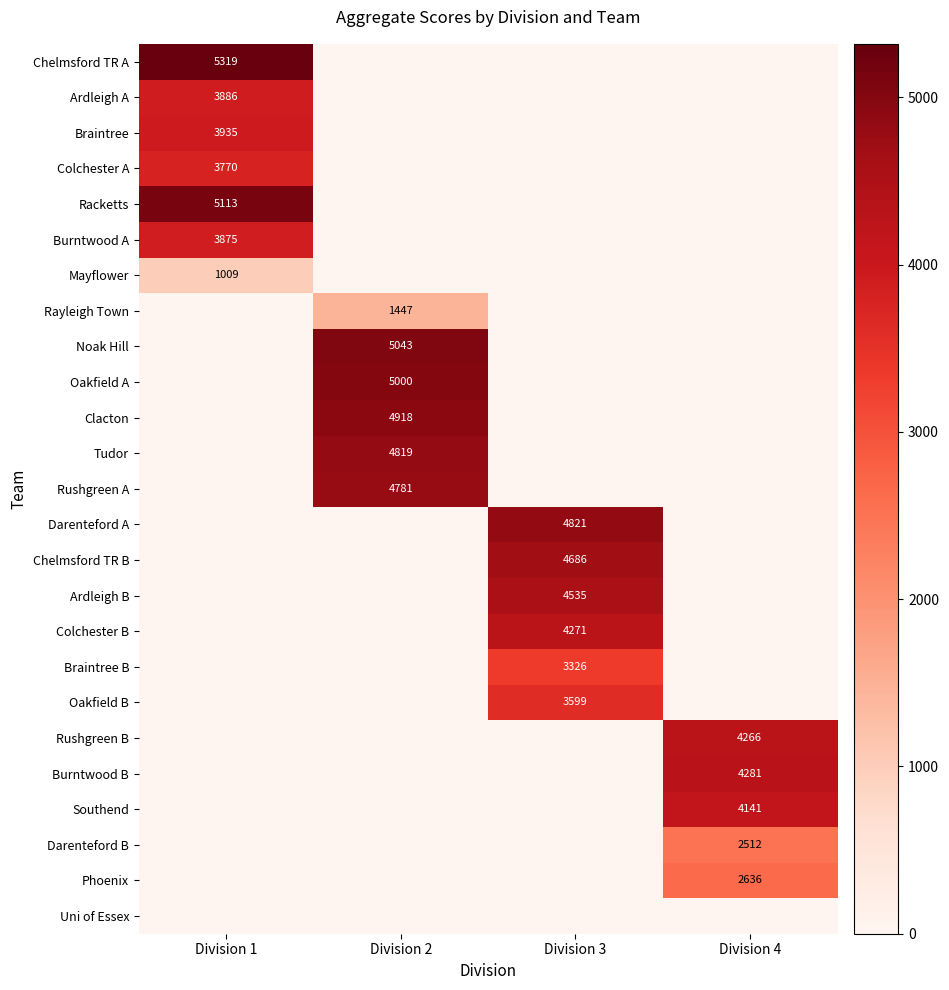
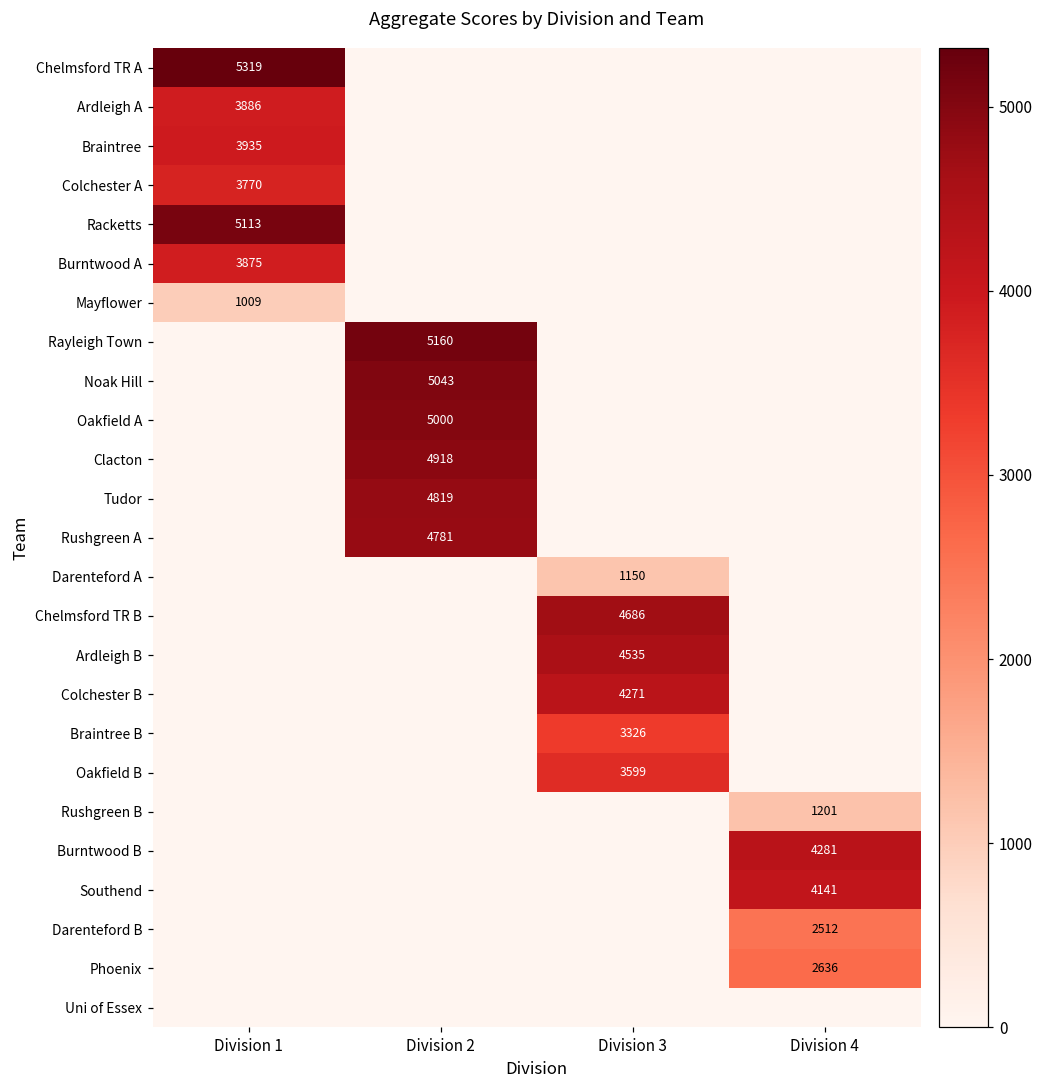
Rayleigh Town, Division 2: 1447 -> 5160
Darenteford A, Division 3: 4821 -> 1150
Rushgreen B, Division 4: 4266 -> 1201
